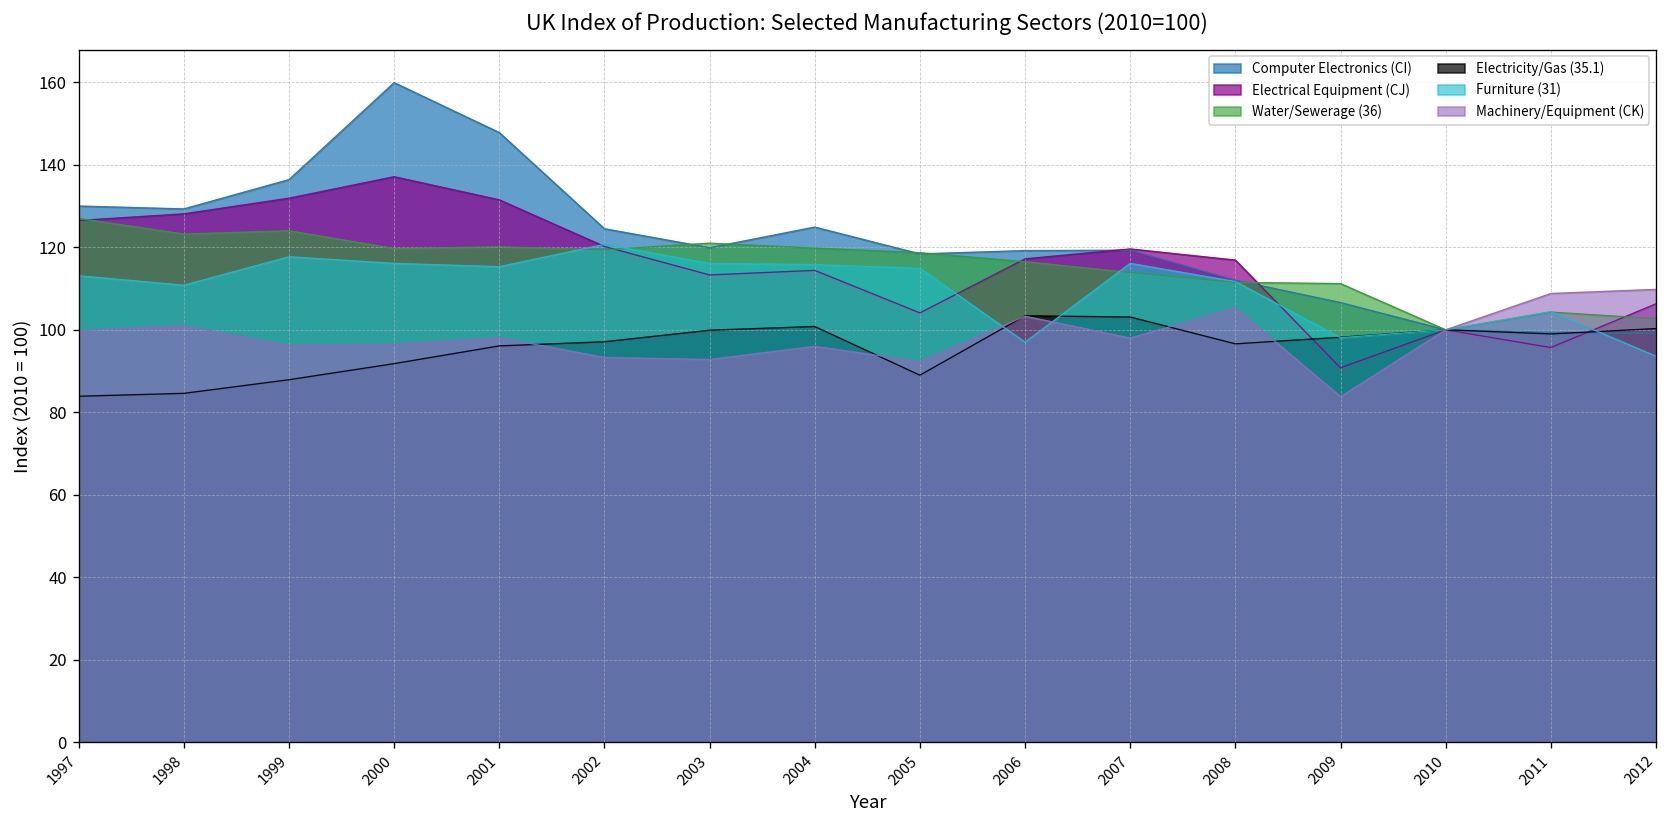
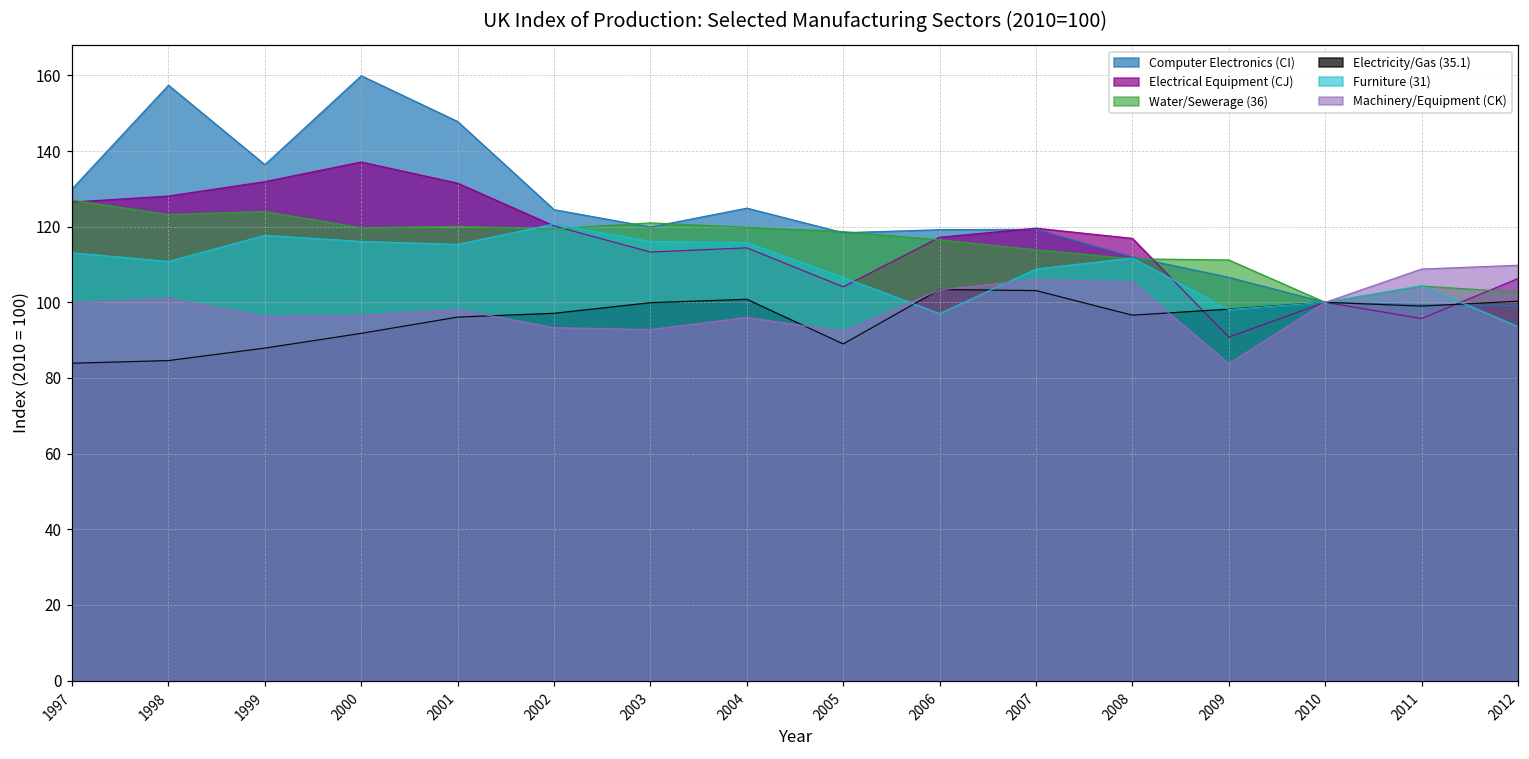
Computer Electronics (CI), 1998: 129 -> 157
Furniture (31), 2005: 115 -> 107
Furniture (31), 2007: 116 -> 109
Machinery/Equipment (CK), 2007: 98 -> 106
